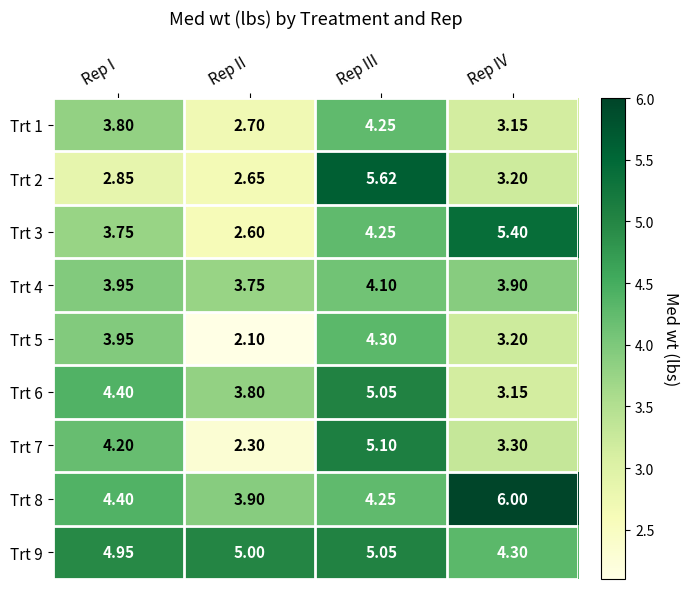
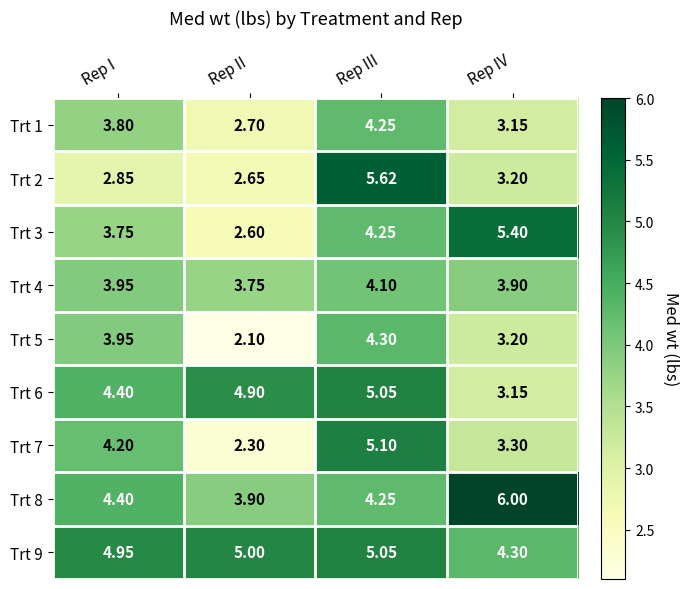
Trt 6, Rep II: 3.80 -> 4.90
